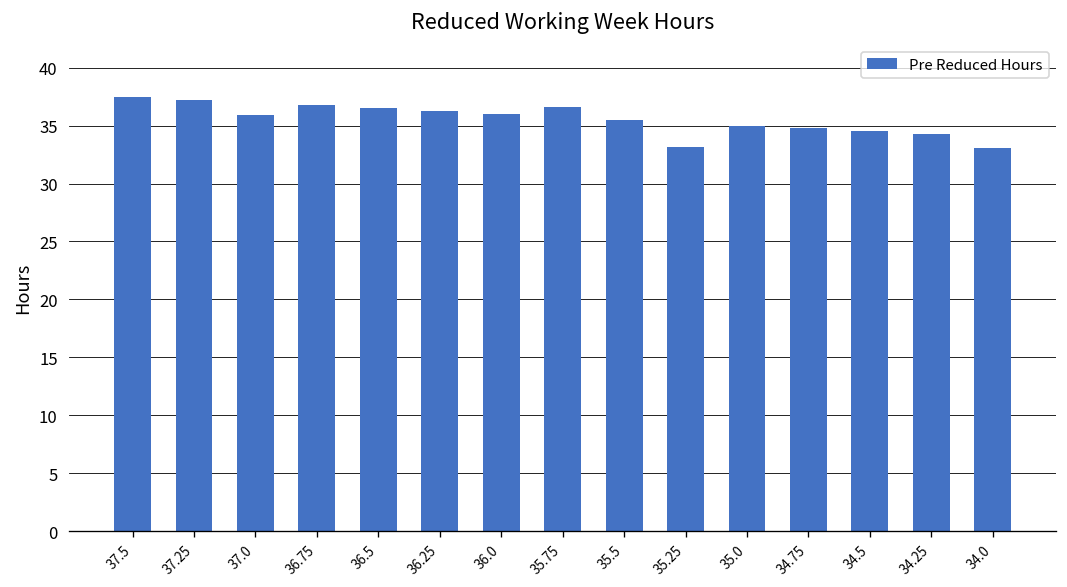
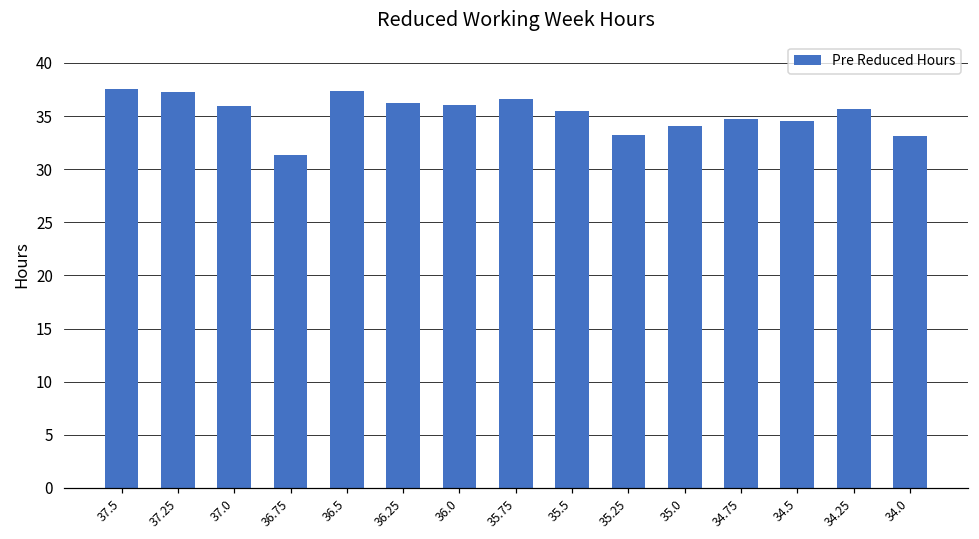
36.75: 37 -> 31
36.5: 36.5 -> 37.4
35.0: 35 -> 34
34.25: 34 -> 36
